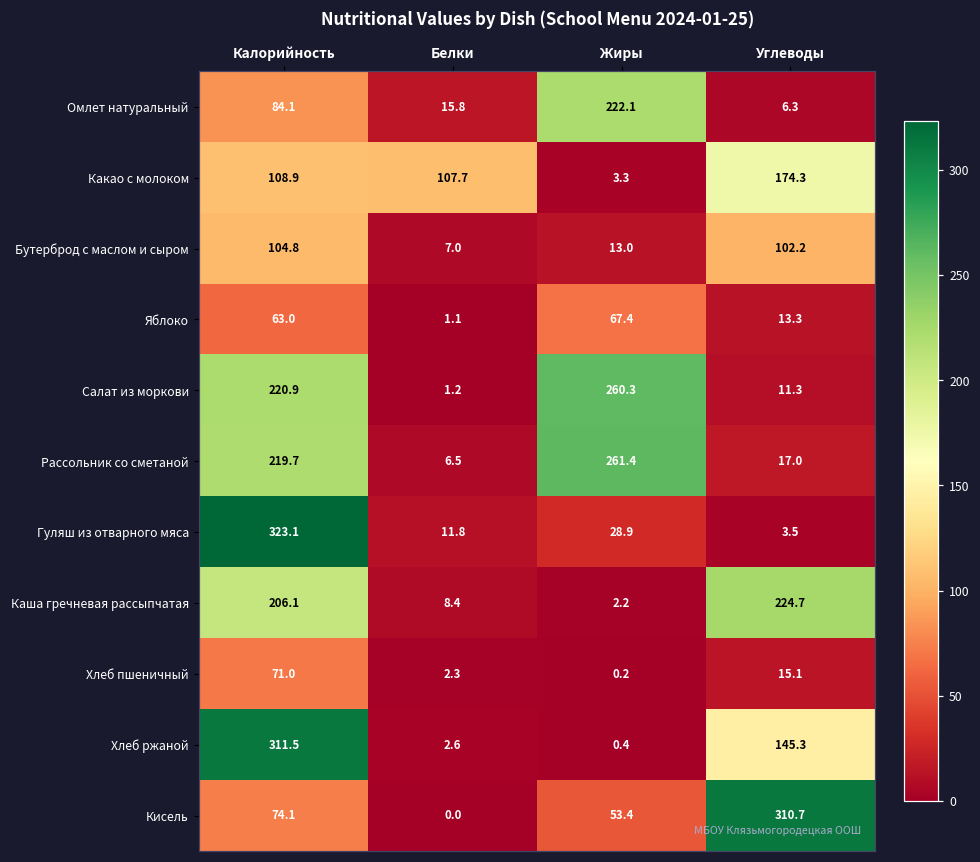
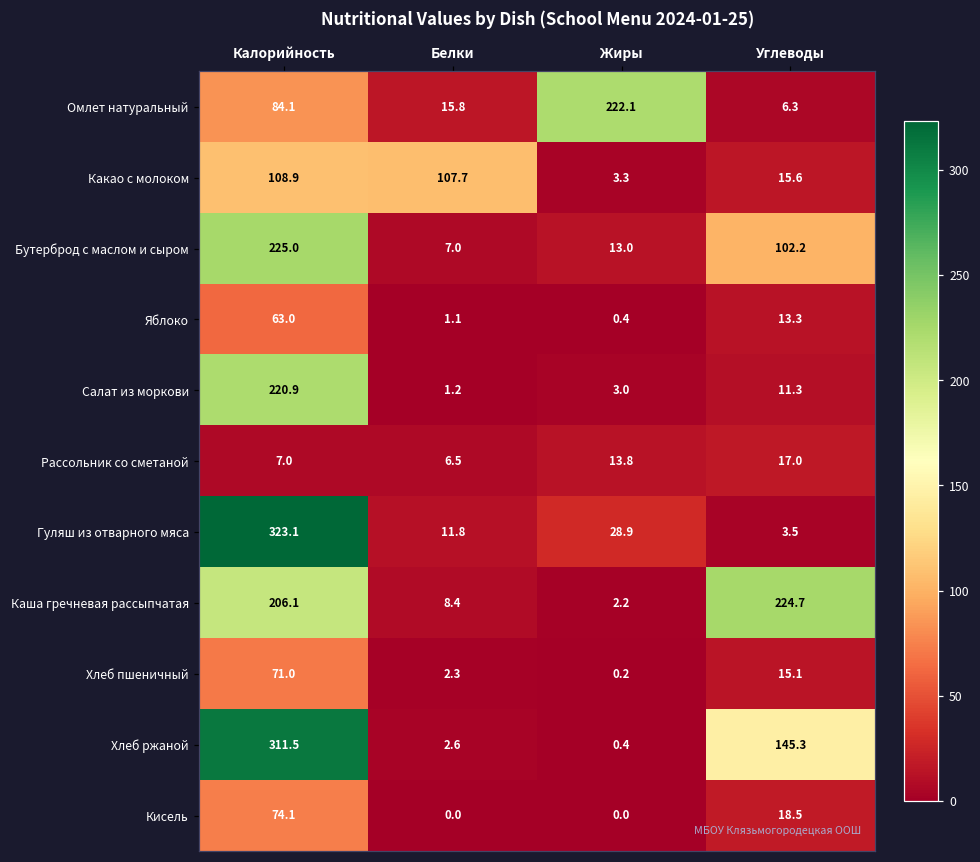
Какао с молоком, Углеводы: 174.3 -> 15.6
Бутерброд с маслом и сыром, Калорийность: 104.8 -> 225.0
Яблоко, Жиры: 67.4 -> 0.4
Салат из моркови, Жиры: 260.3 -> 3.0
Рассольник со сметаной, Калорийность: 219.7 -> 7.0
Рассольник со сметаной, Жиры: 261.4 -> 13.8
Кисель, Жиры: 53.4 -> 0.0
Кисель, Углеводы: 310.7 -> 18.5
